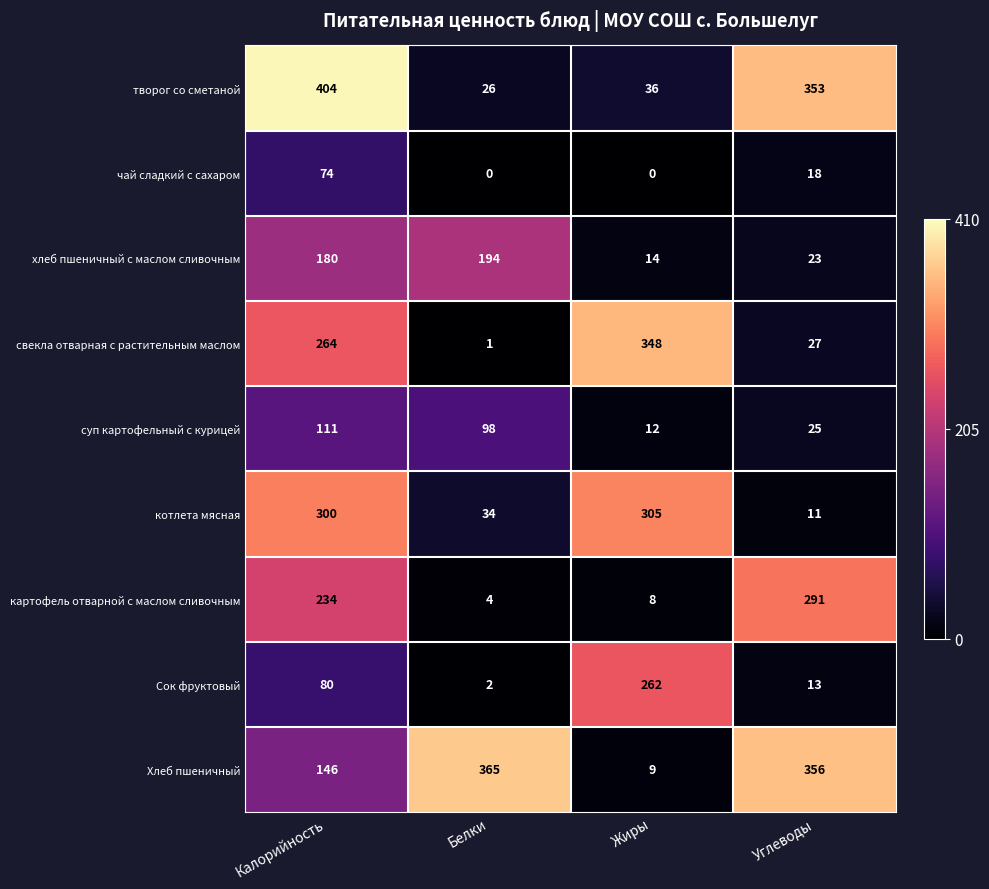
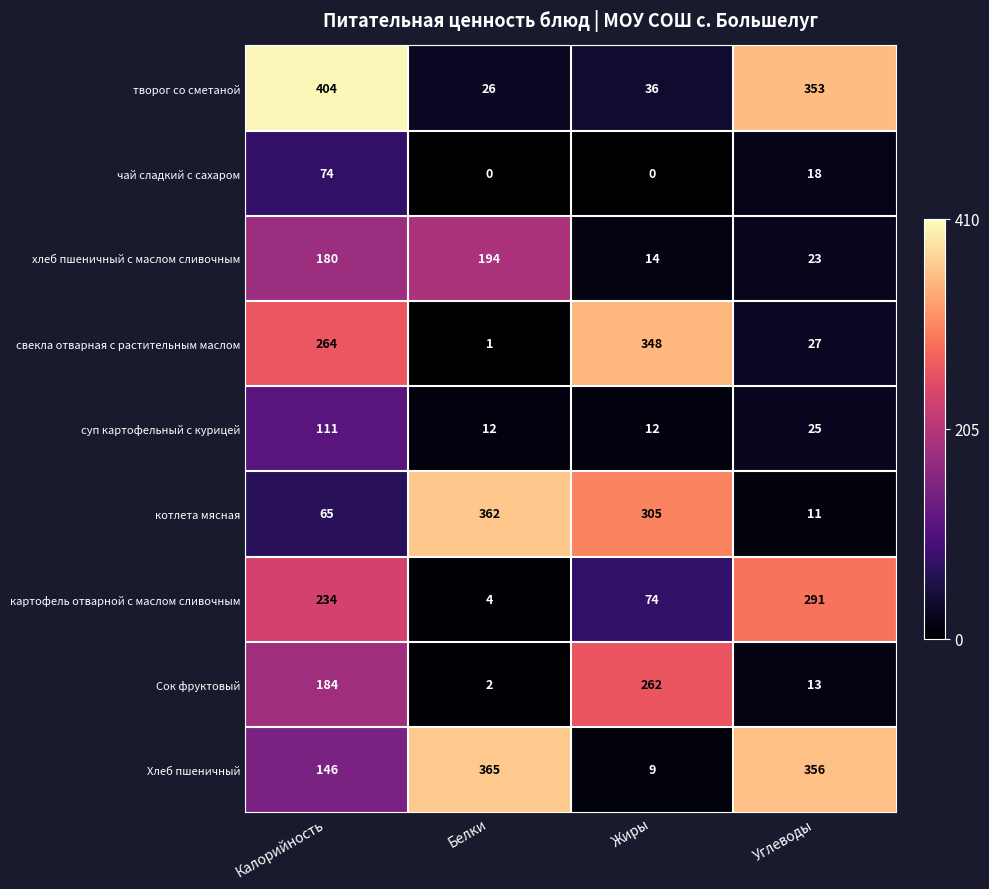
суп картофельный с курицей, Белки: 98 -> 12
котлета мясная, Калорийность: 300 -> 65
котлета мясная, Белки: 34 -> 362
картофель отварной с маслом сливочным, Жиры: 8 -> 74
Сок фруктовый, Калорийность: 80 -> 184
